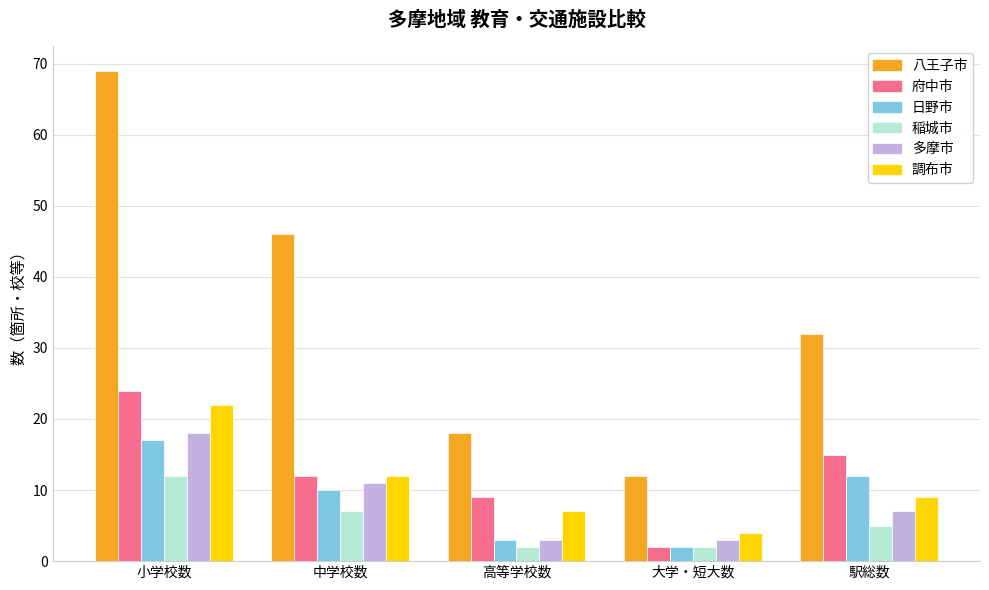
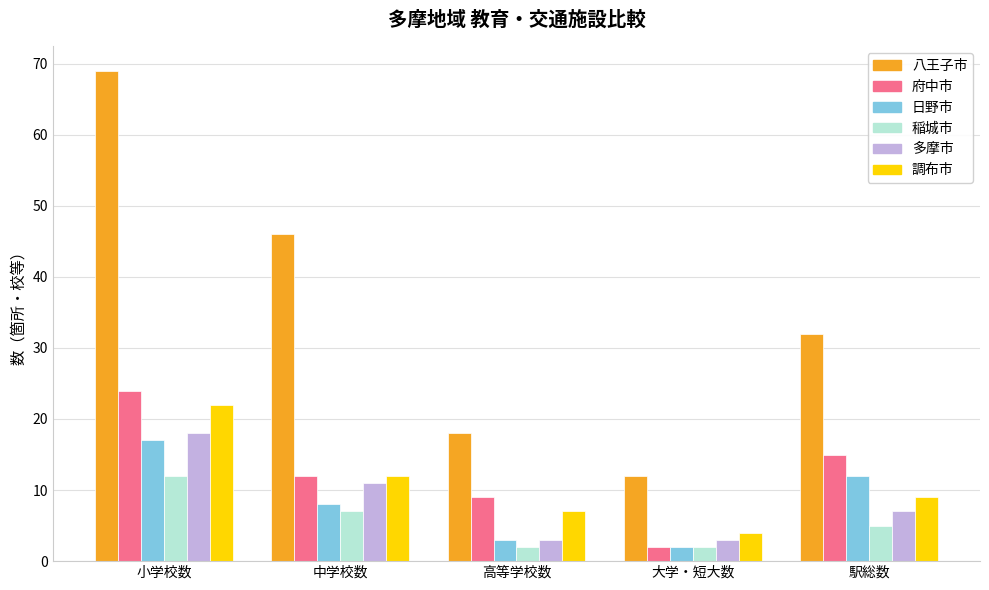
日野市, 中学校数: 10 -> 8
